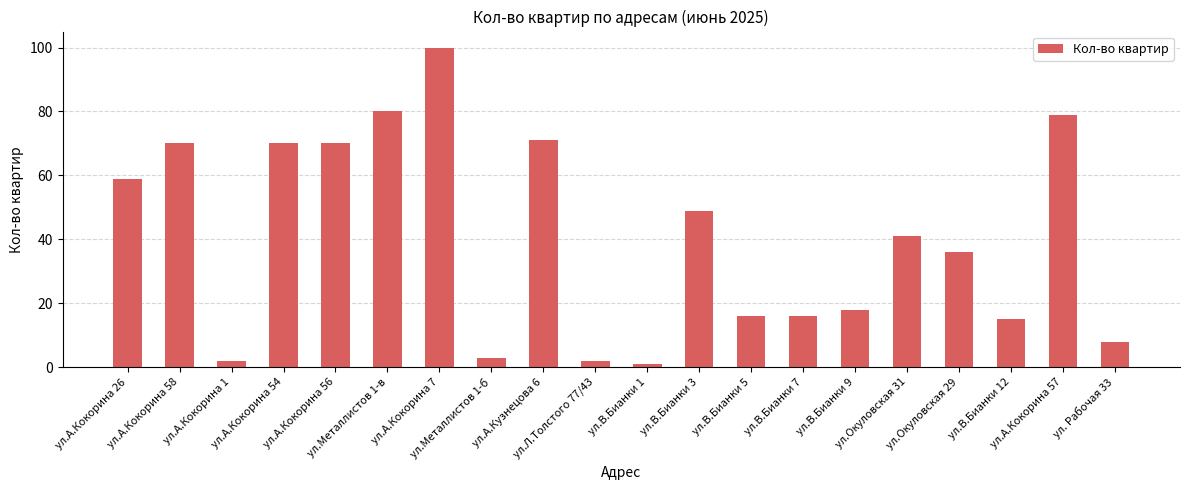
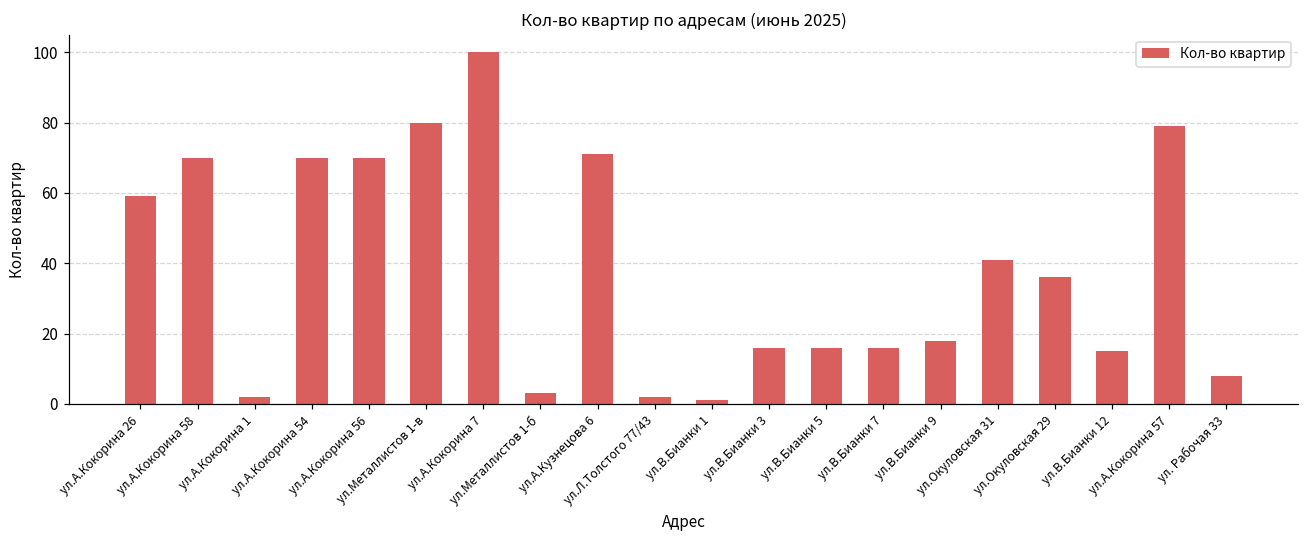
ул.В.Бианки 3: 49 -> 16
